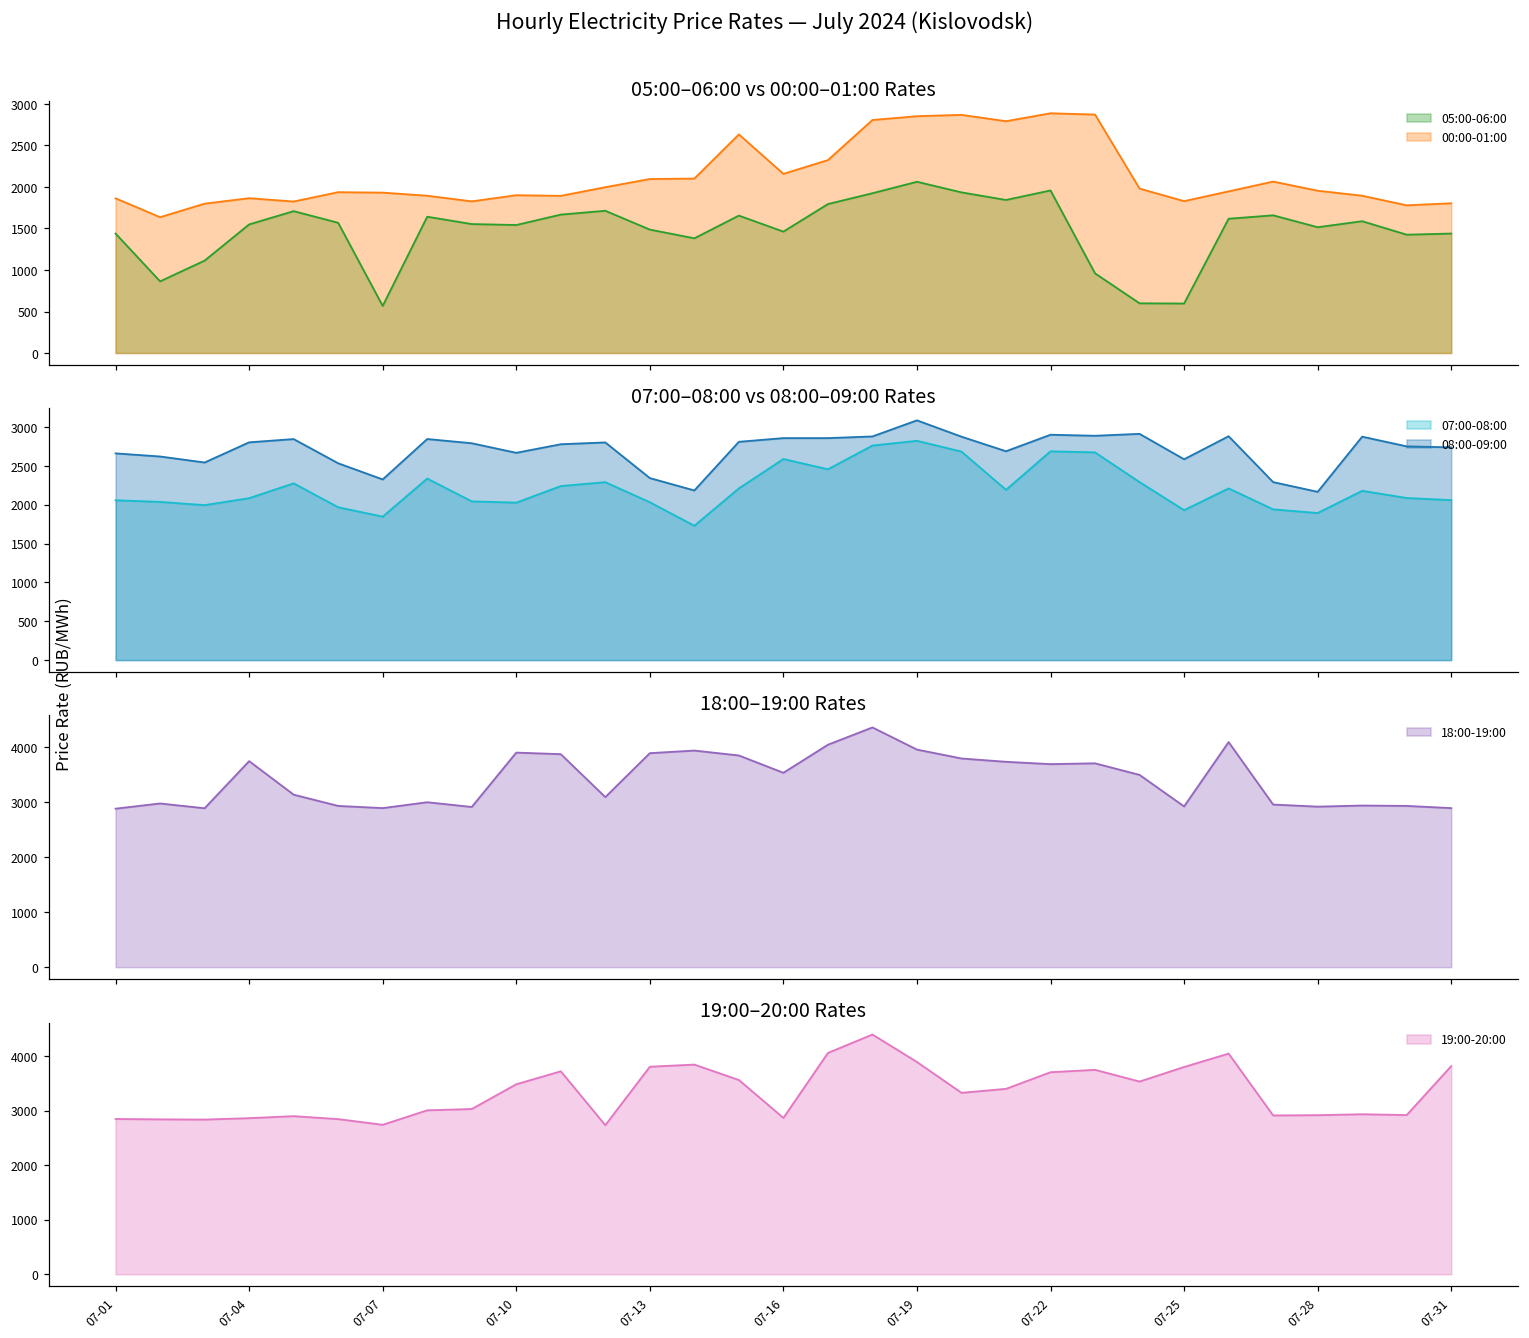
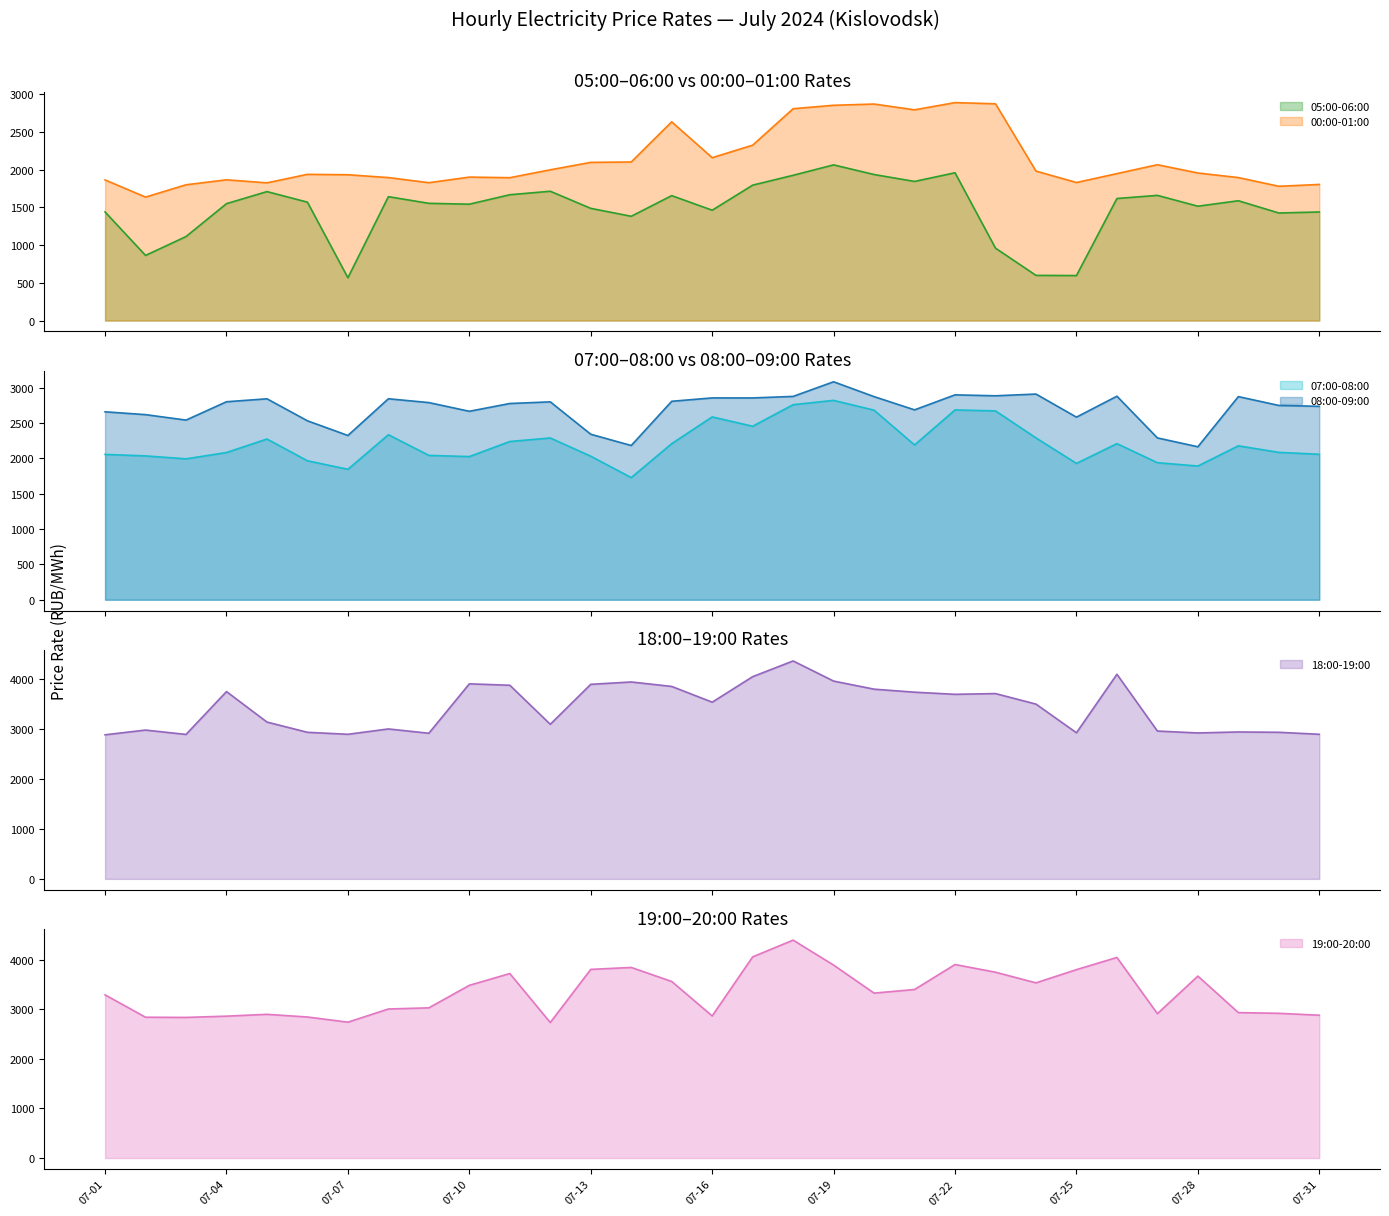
19:00–20:00 Rates, 07-01: 2800 -> 3300
19:00–20:00 Rates, 07-22: 3700 -> 3900
19:00–20:00 Rates, 07-28: 2900 -> 3700
19:00–20:00 Rates, 07-31: 3800 -> 2900
